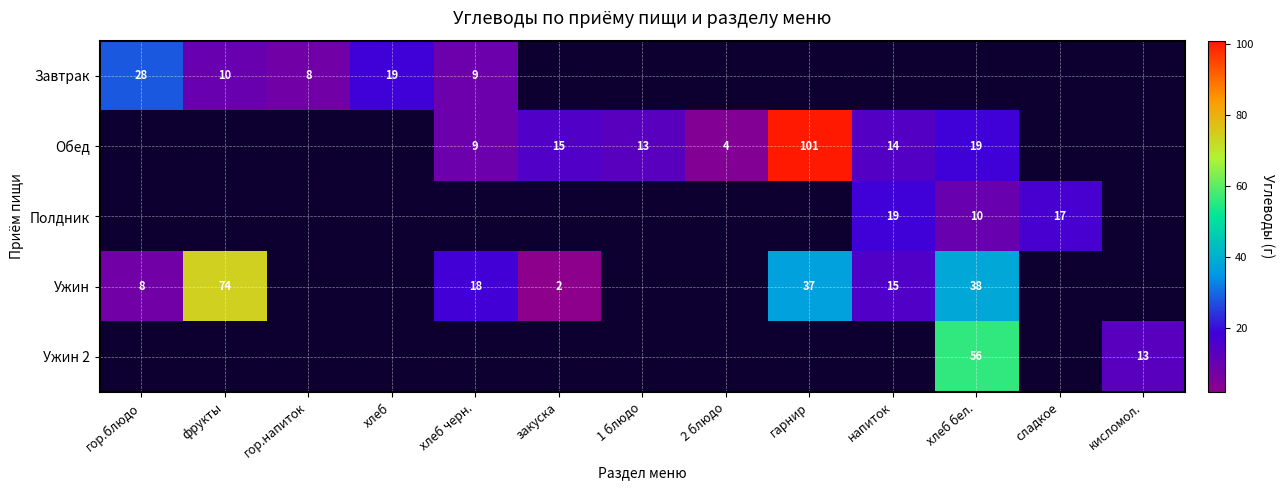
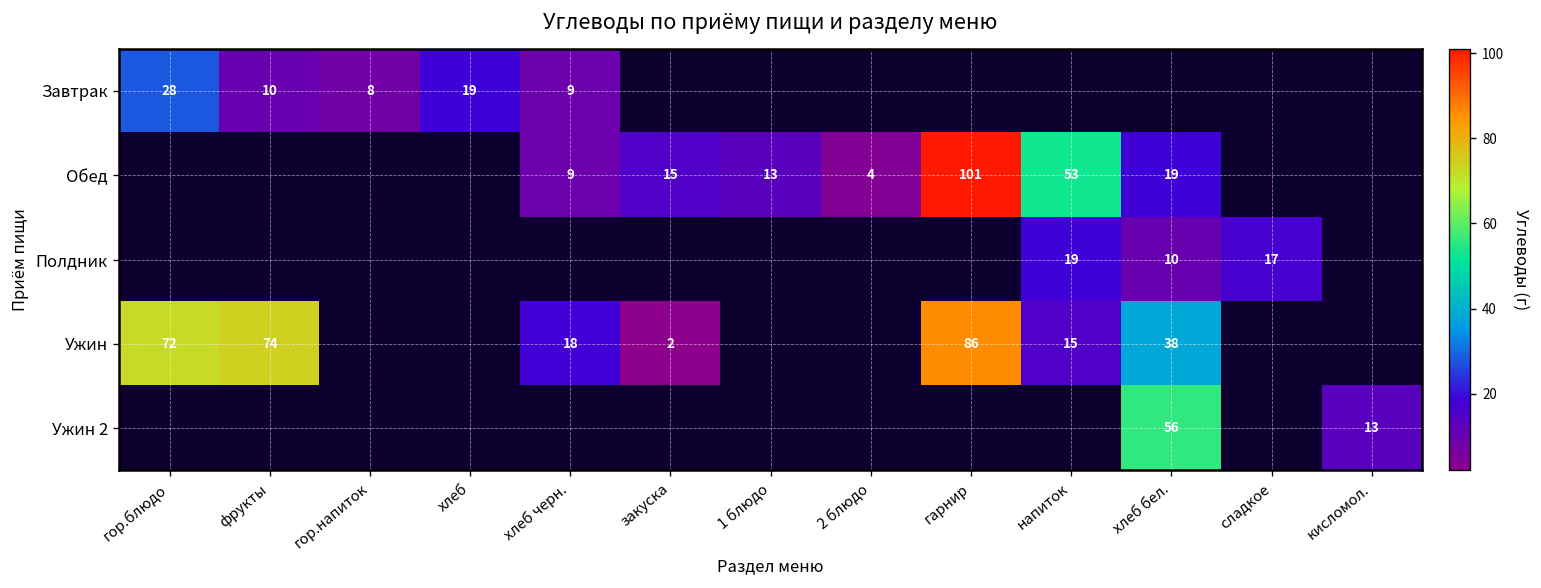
Обед, напиток: 14 -> 53
Ужин, гор.блюдо: 8 -> 72
Ужин, гарнир: 37 -> 86
